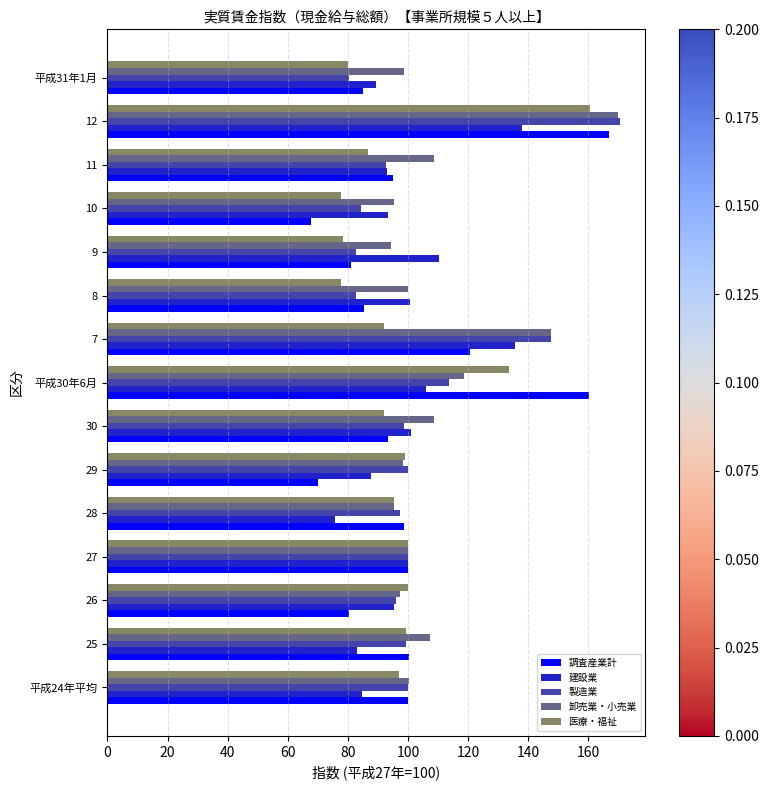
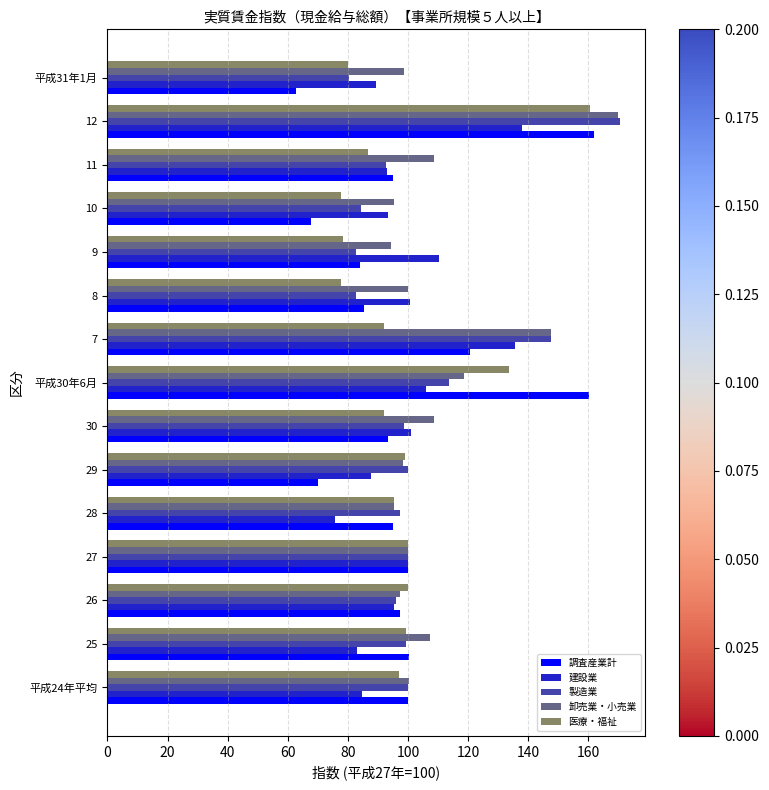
調査産業計, 平成31年1月: 85 -> 63
調査産業計, 12: 167 -> 162
調査産業計, 9: 81 -> 84
調査産業計, 28: 99 -> 95
調査産業計, 26: 80 -> 97
